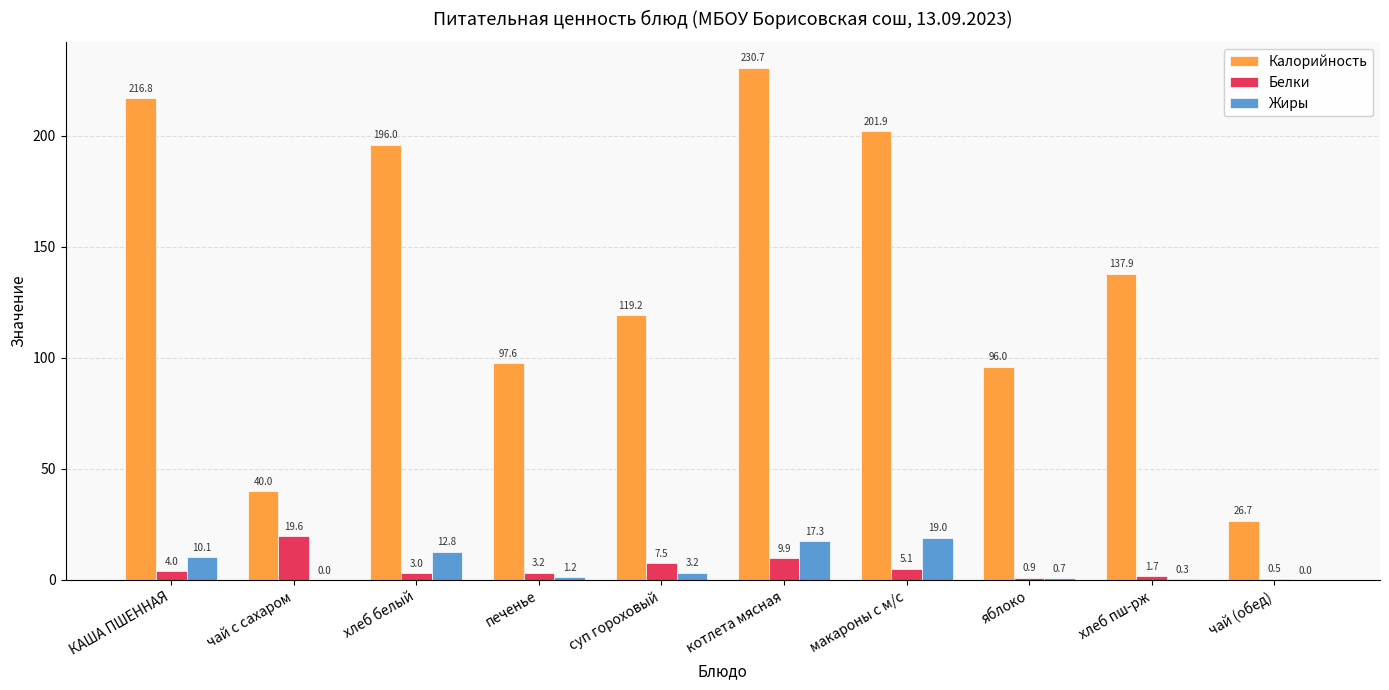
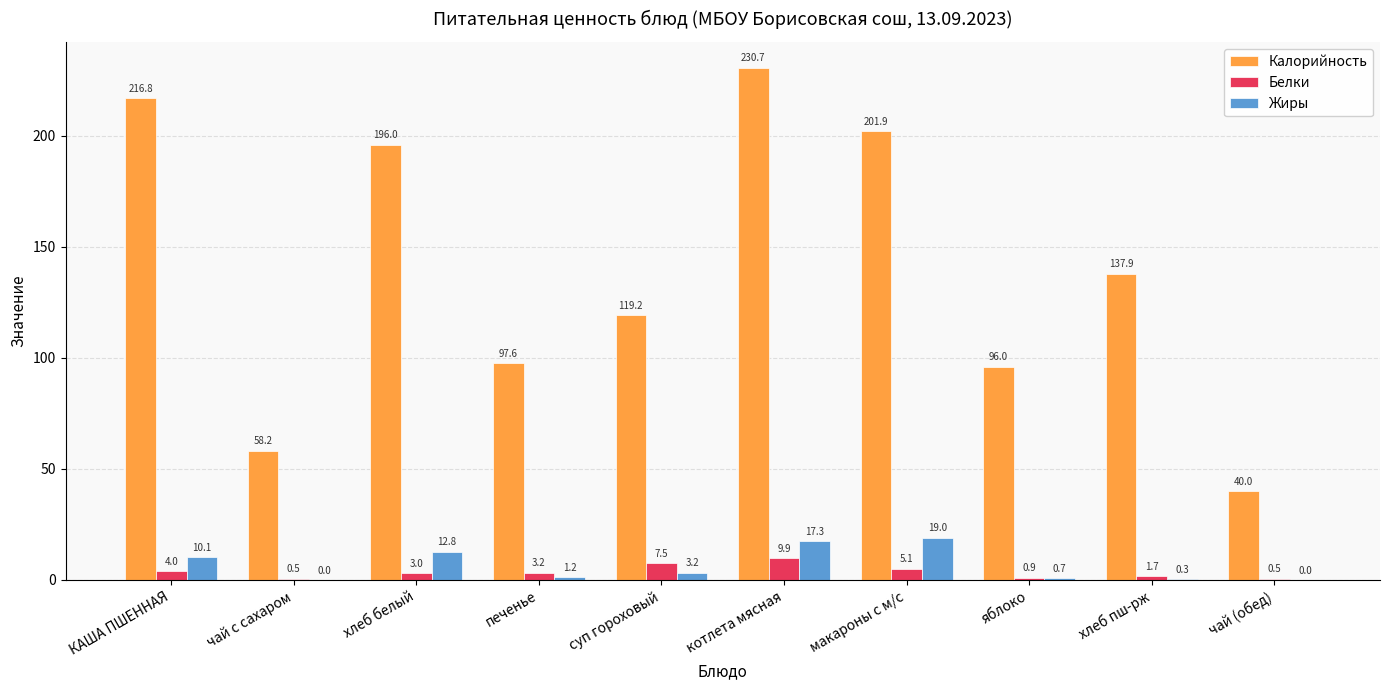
Калорийность, чай с сахаром: 40.0 -> 58.2
Белки, чай с сахаром: 19.6 -> 0.5
Калорийность, чай (обед): 26.7 -> 40.0
